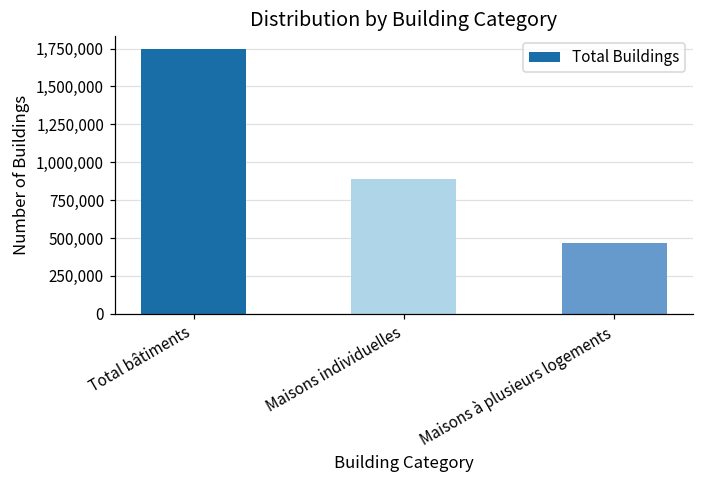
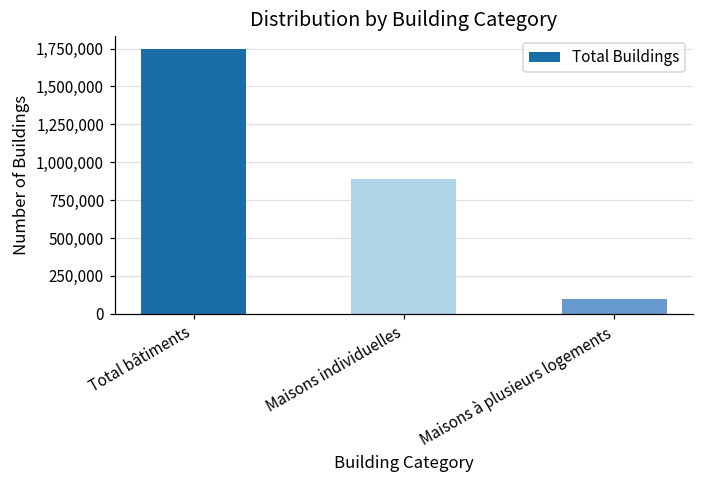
Maisons à plusieurs logements: 470,000 -> 90,000
